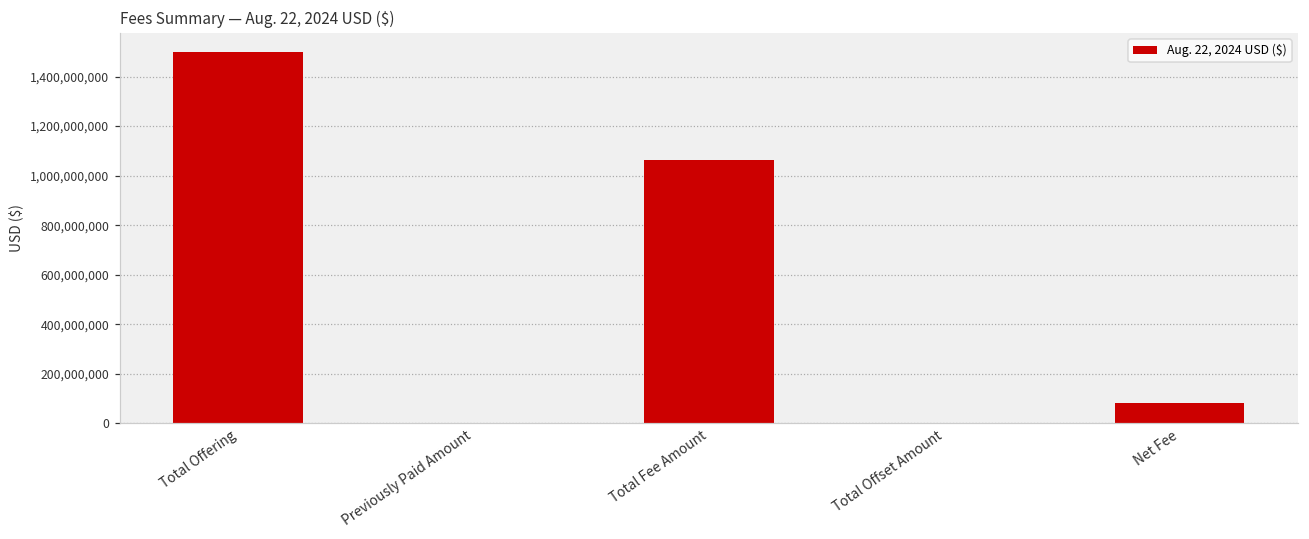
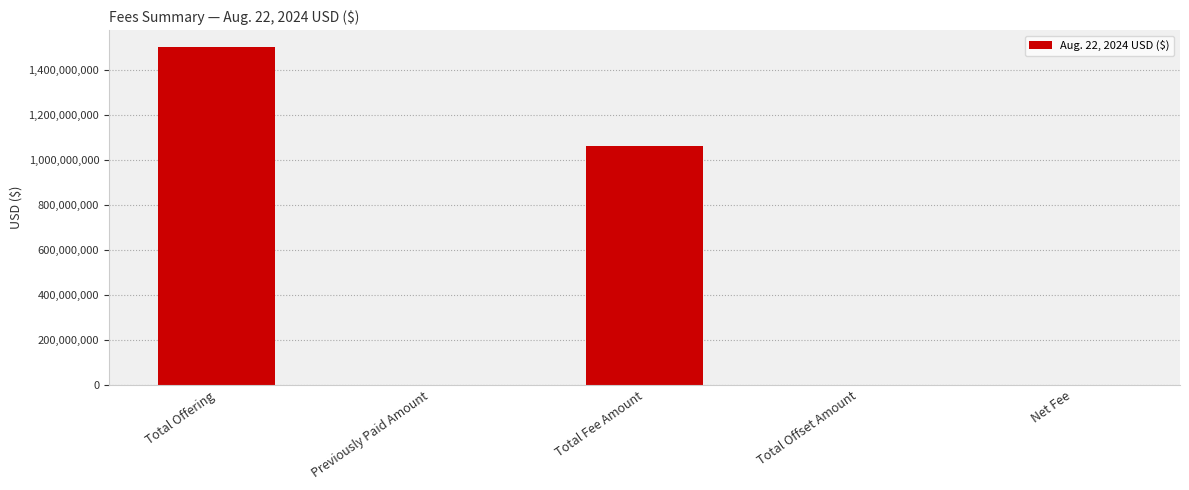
Net Fee: 80,000,000 -> 0
